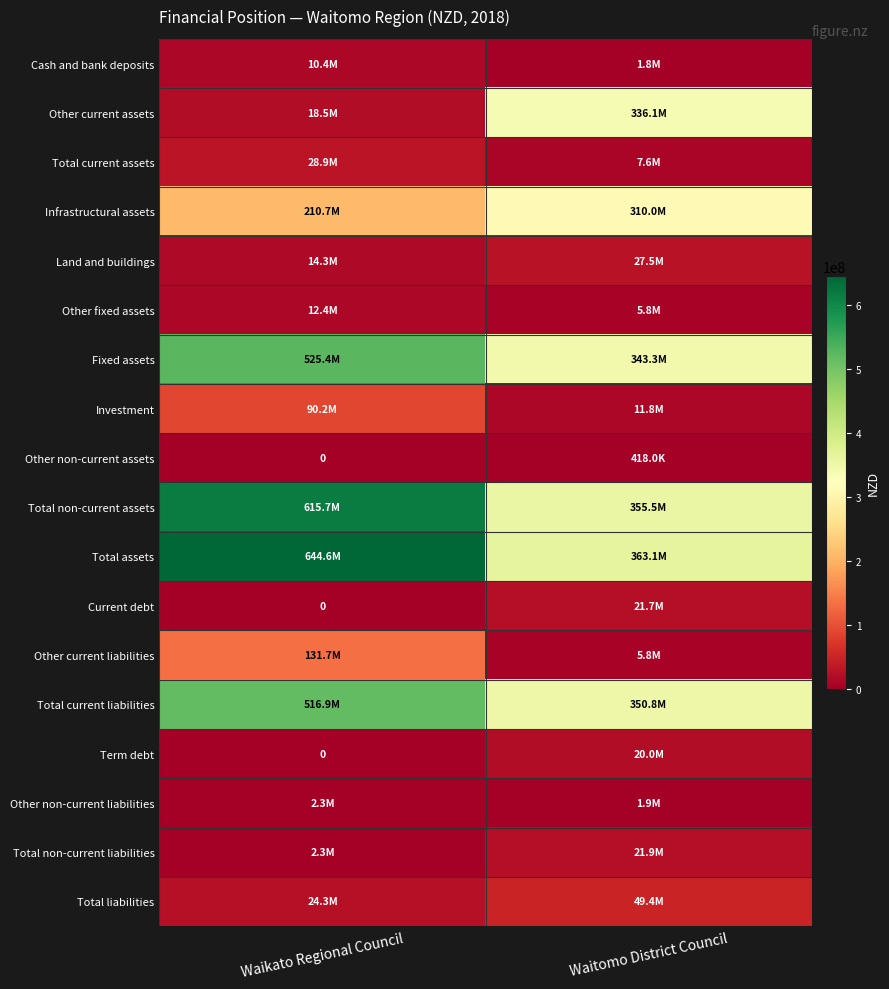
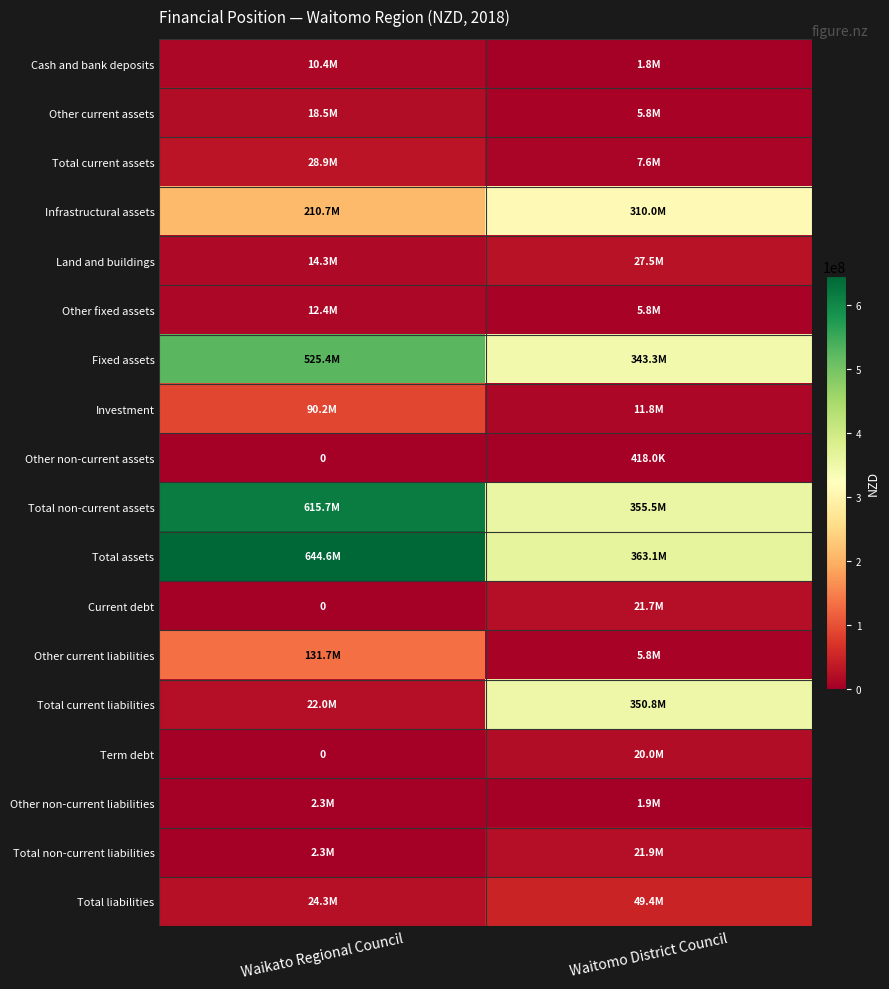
Other current assets, Waitomo District Council: 336.1M -> 5.8M
Total current liabilities, Waikato Regional Council: 516.9M -> 22.0M
